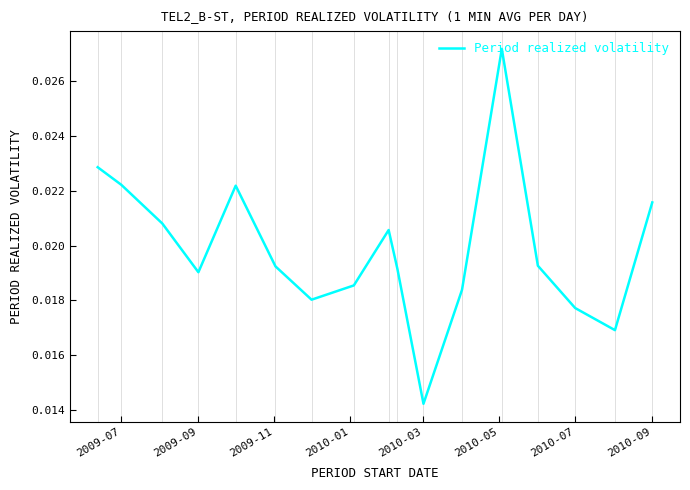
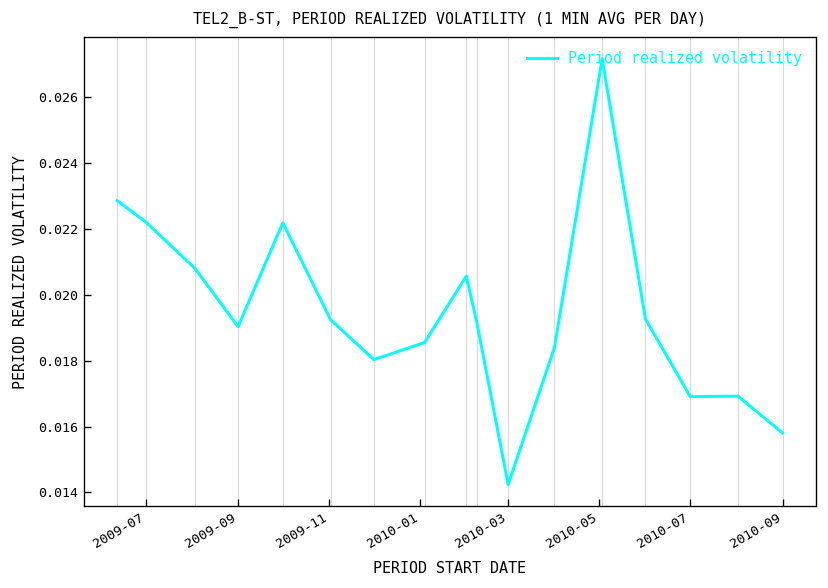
2010-07: 0.0177 -> 0.0169
2010-09: 0.0216 -> 0.0158
